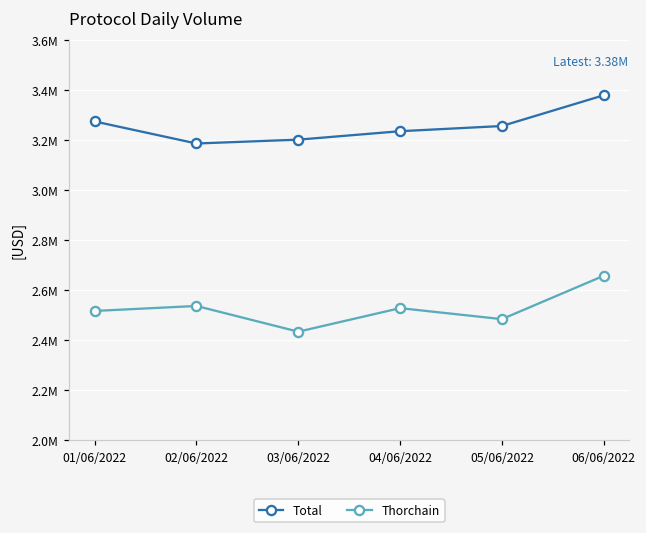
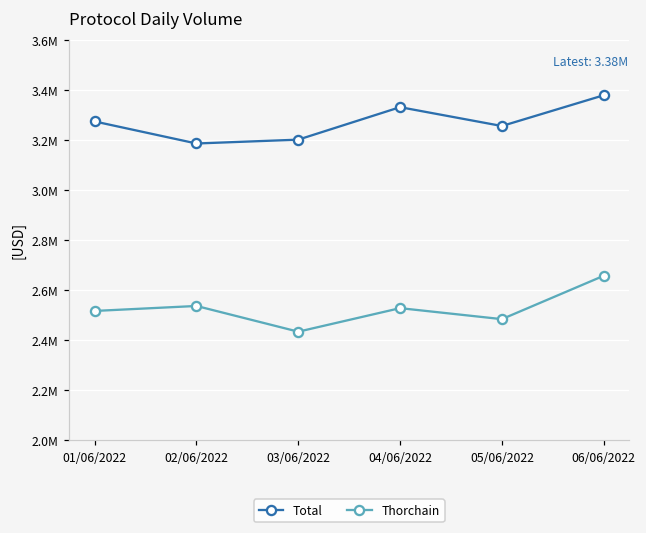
Total, 04/06/2022: 3230000 -> 3330000
